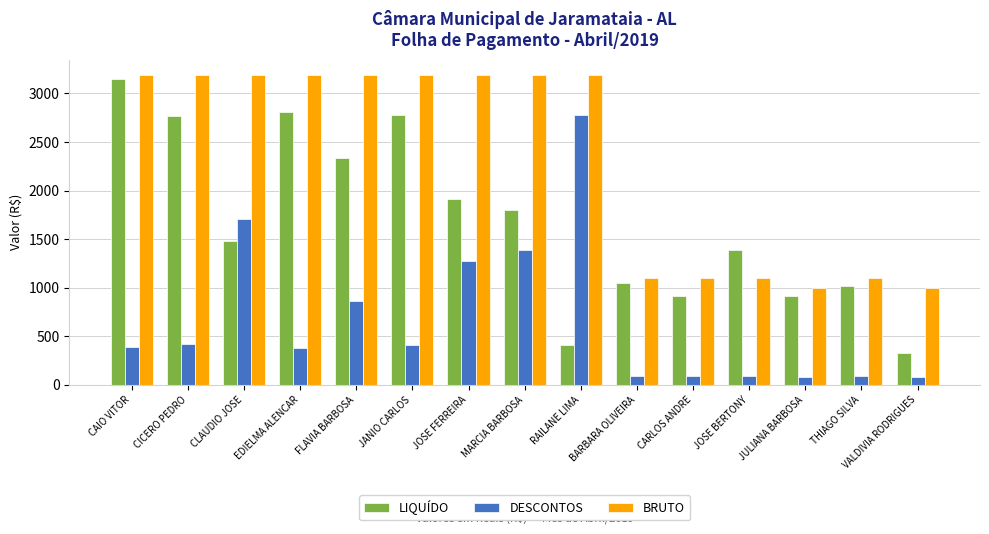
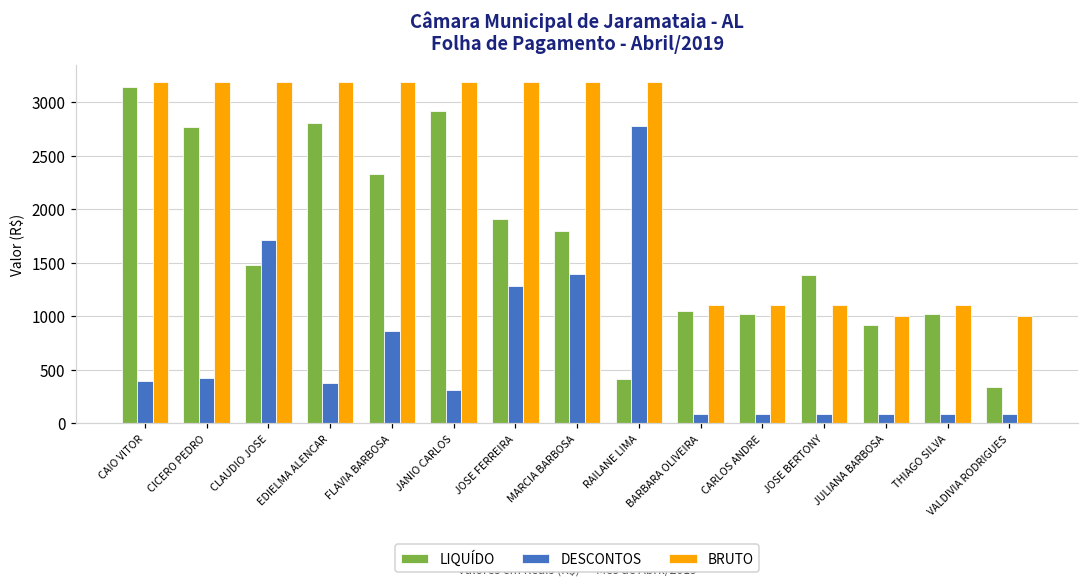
LIQUÍDO, JANIO CARLOS: 2800 -> 2900
DESCONTOS, JANIO CARLOS: 400 -> 300
LIQUÍDO, CARLOS ANDRE: 900 -> 1000
